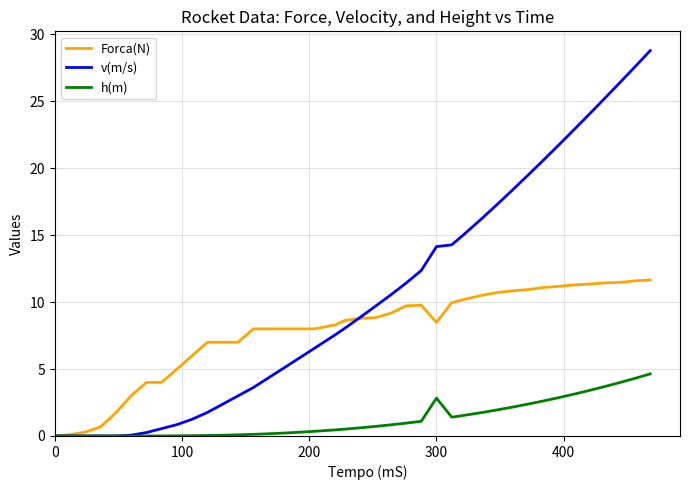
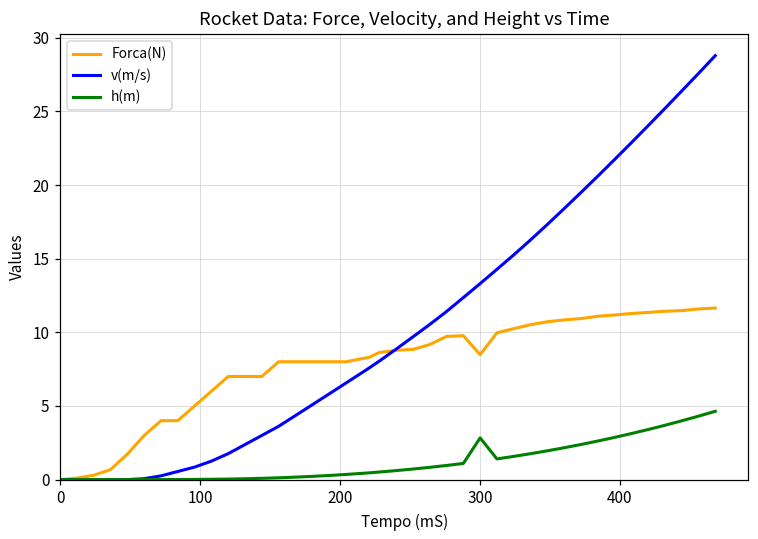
v(m/s), 300: 14.1 -> 13.3
